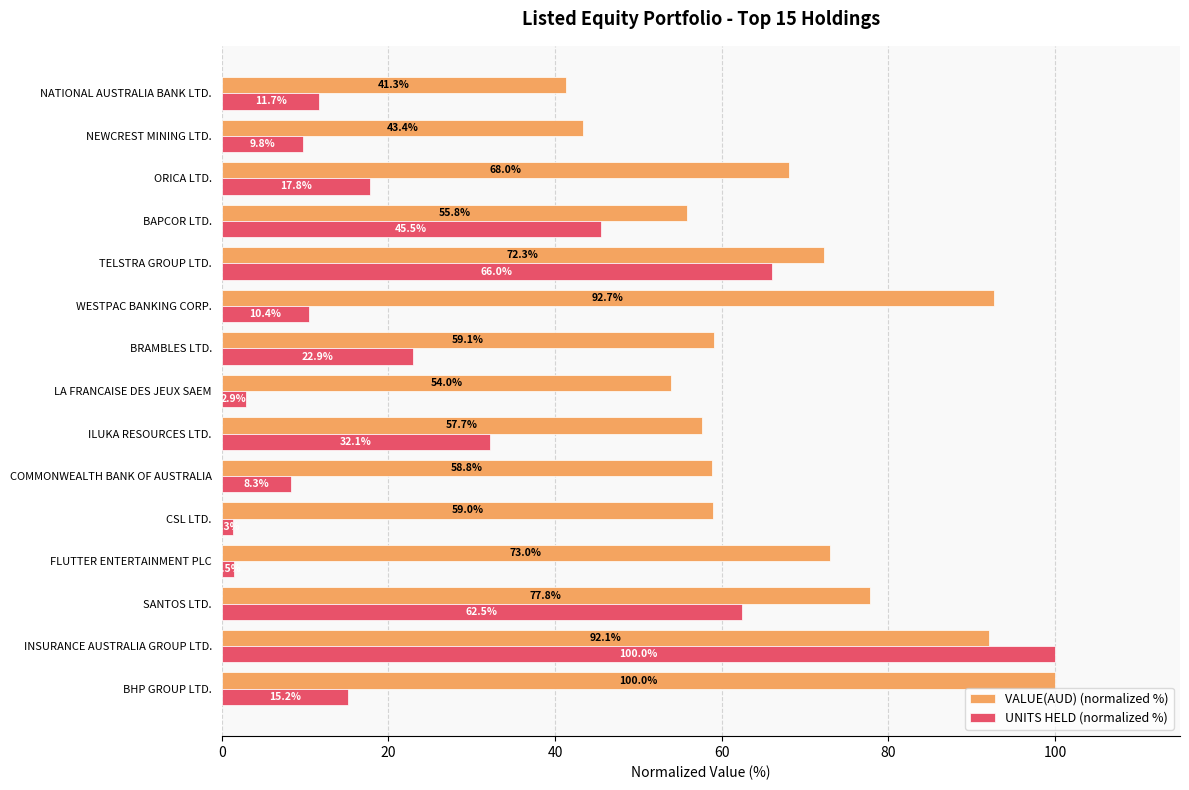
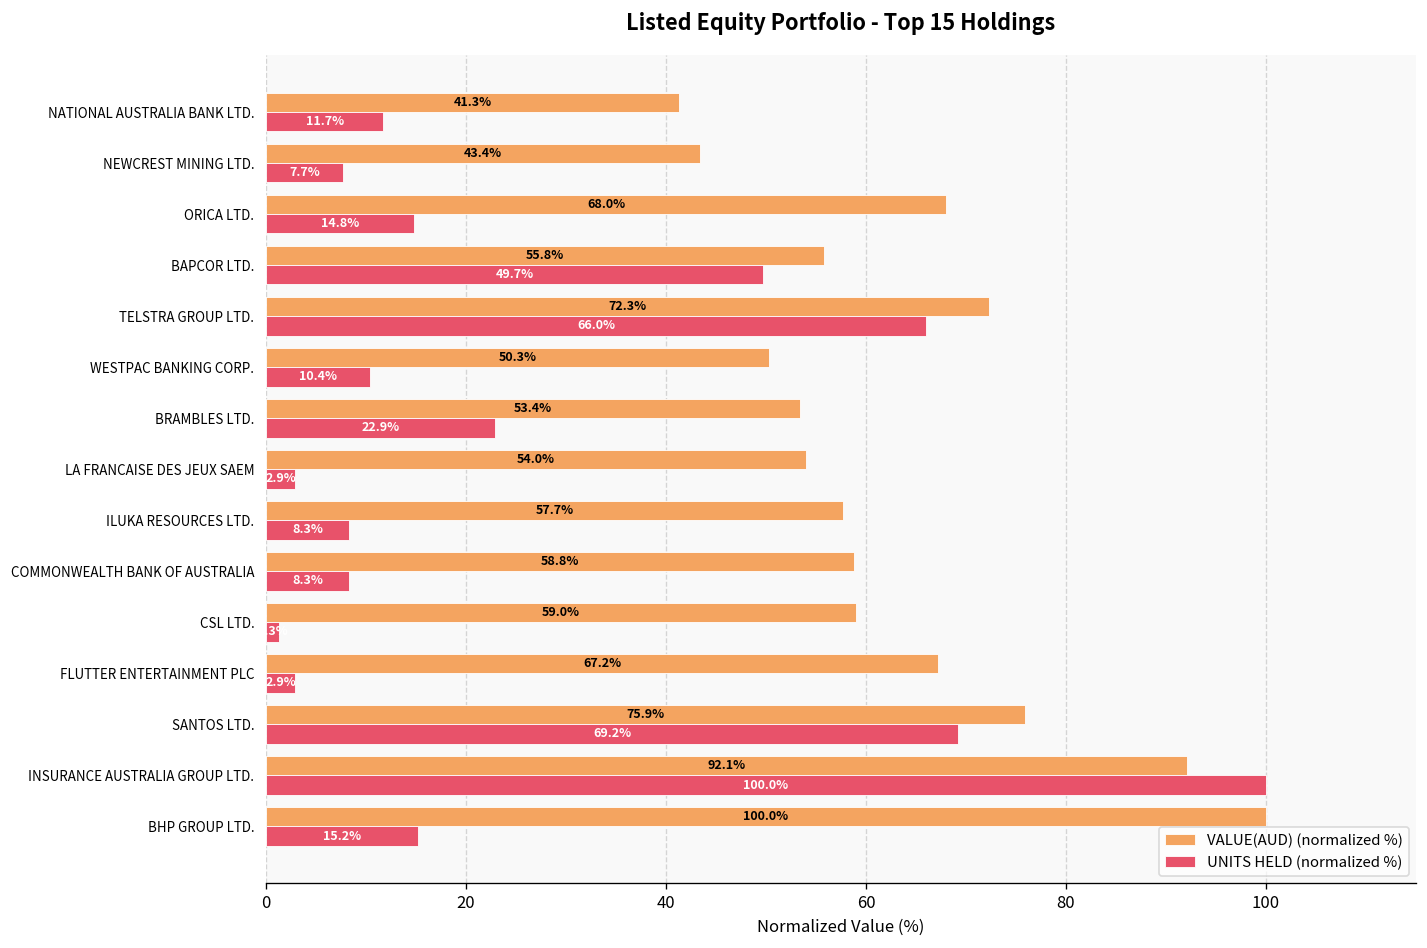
UNITS HELD (normalized %), NEWCREST MINING LTD.: 9.8% -> 7.7%
UNITS HELD (normalized %), ORICA LTD.: 17.8% -> 14.8%
UNITS HELD (normalized %), BAPCOR LTD.: 45.5% -> 49.7%
VALUE(AUD) (normalized %), WESTPAC BANKING CORP.: 92.7% -> 50.3%
VALUE(AUD) (normalized %), BRAMBLES LTD.: 59.1% -> 53.4%
UNITS HELD (normalized %), ILUKA RESOURCES LTD.: 32.1% -> 8.3%
VALUE(AUD) (normalized %), FLUTTER ENTERTAINMENT PLC: 73.0% -> 67.2%
UNITS HELD (normalized %), FLUTTER ENTERTAINMENT PLC: 1 -> 3
VALUE(AUD) (normalized %), SANTOS LTD.: 77.8% -> 75.9%
UNITS HELD (normalized %), SANTOS LTD.: 62.5% -> 69.2%
